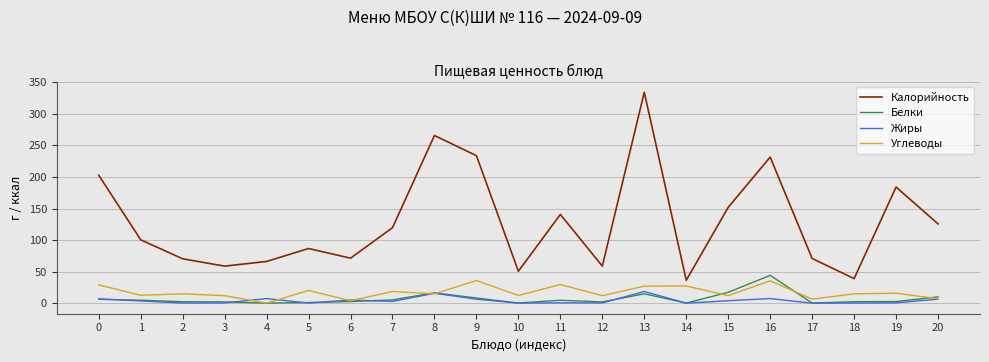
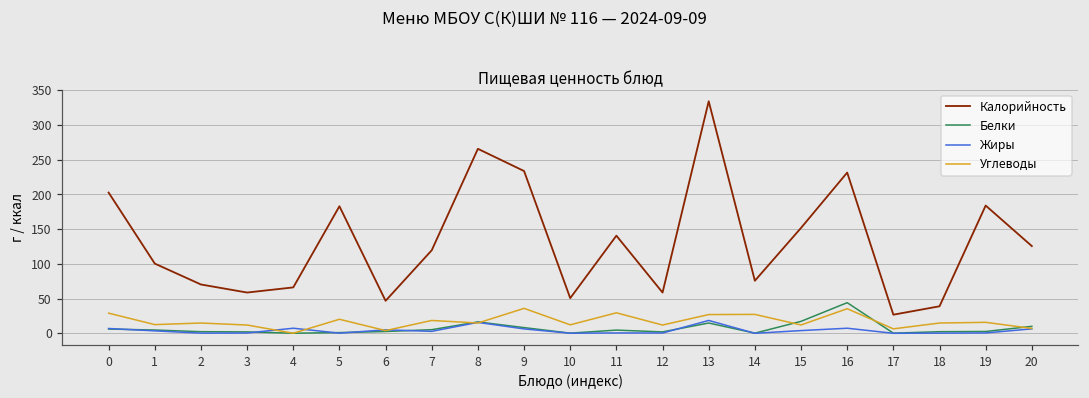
Калорийность, 5: 90 -> 180
Калорийность, 6: 70 -> 50
Калорийность, 14: 40 -> 80
Калорийность, 17: 70 -> 30
